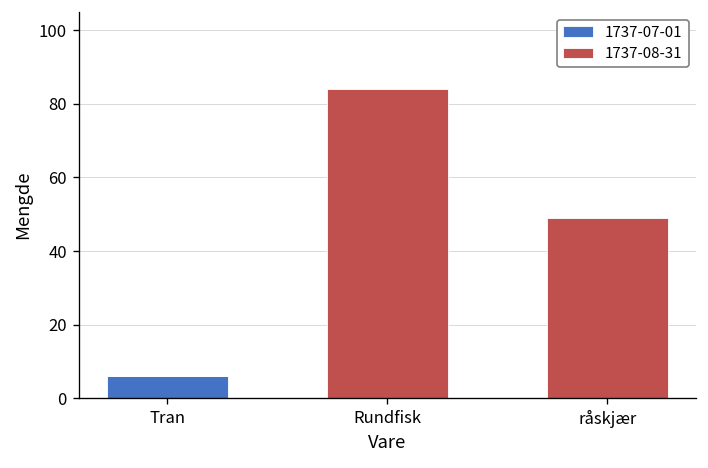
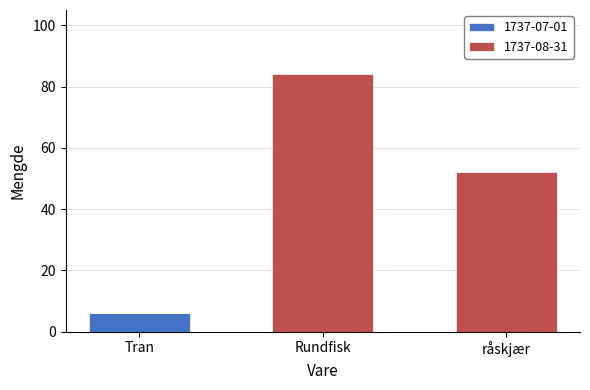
1737-08-31, råskjær: 49 -> 52
